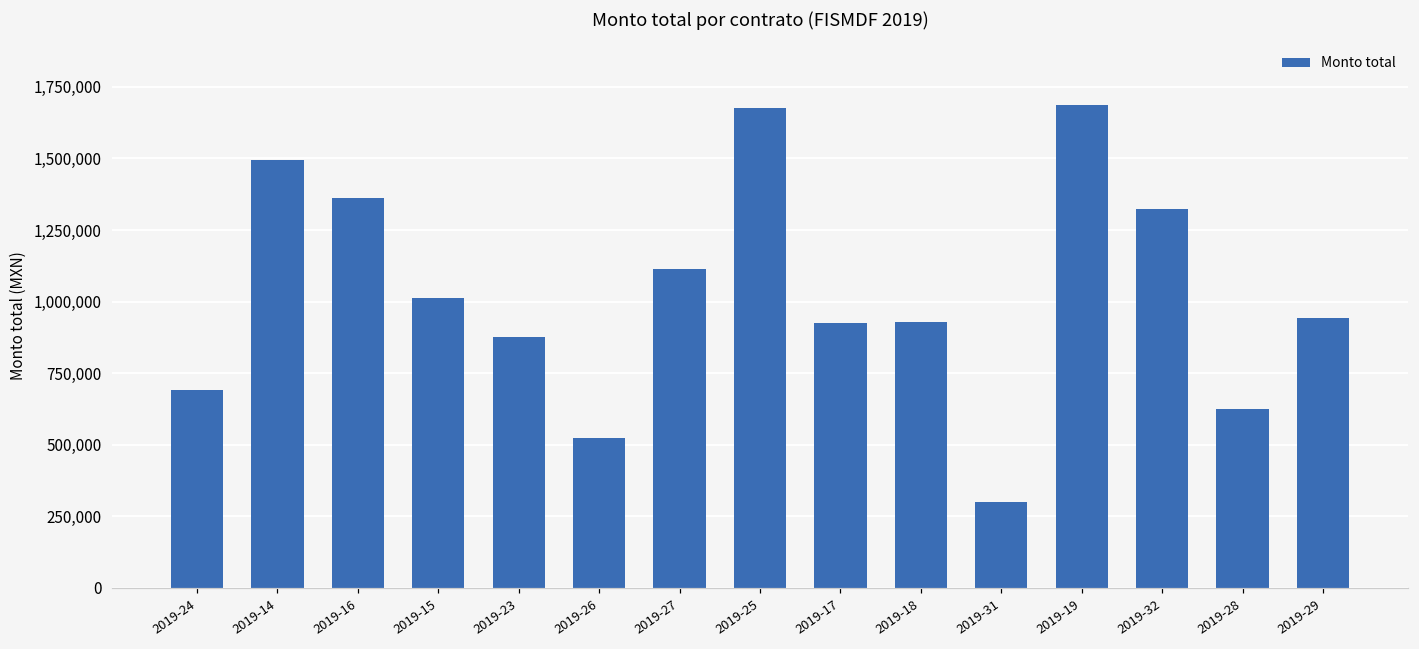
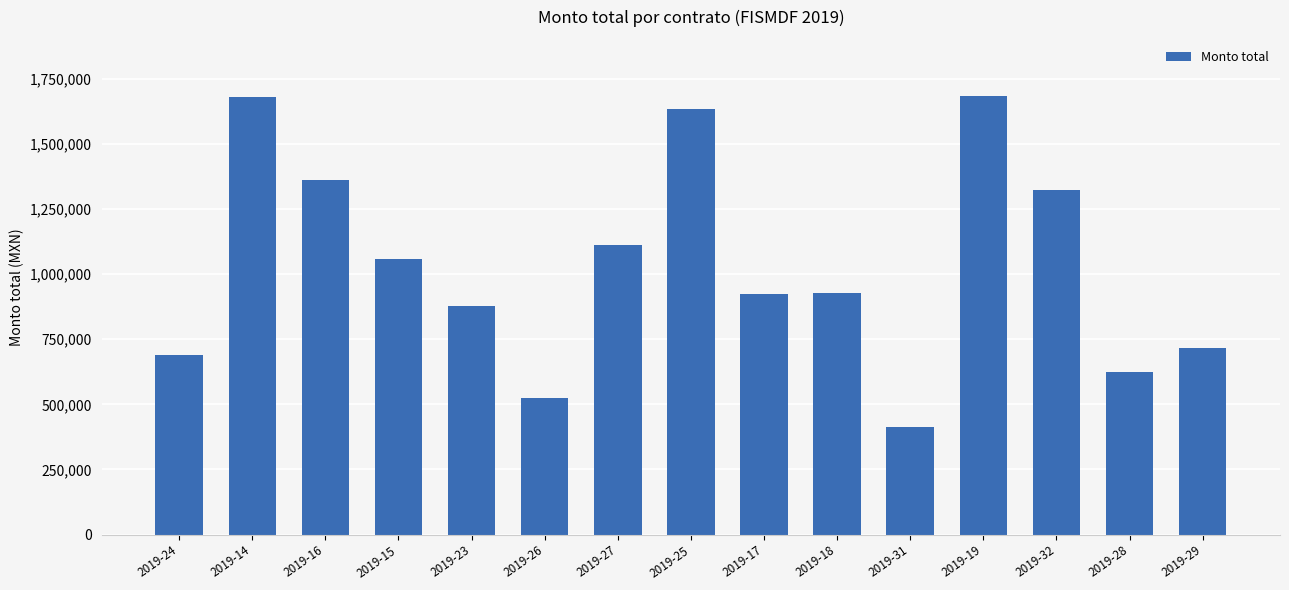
2019-14: 1,490,000 -> 1,680,000
2019-15: 1,010,000 -> 1,060,000
2019-25: 1,680,000 -> 1,630,000
2019-31: 300,000 -> 410,000
2019-29: 940,000 -> 720,000
